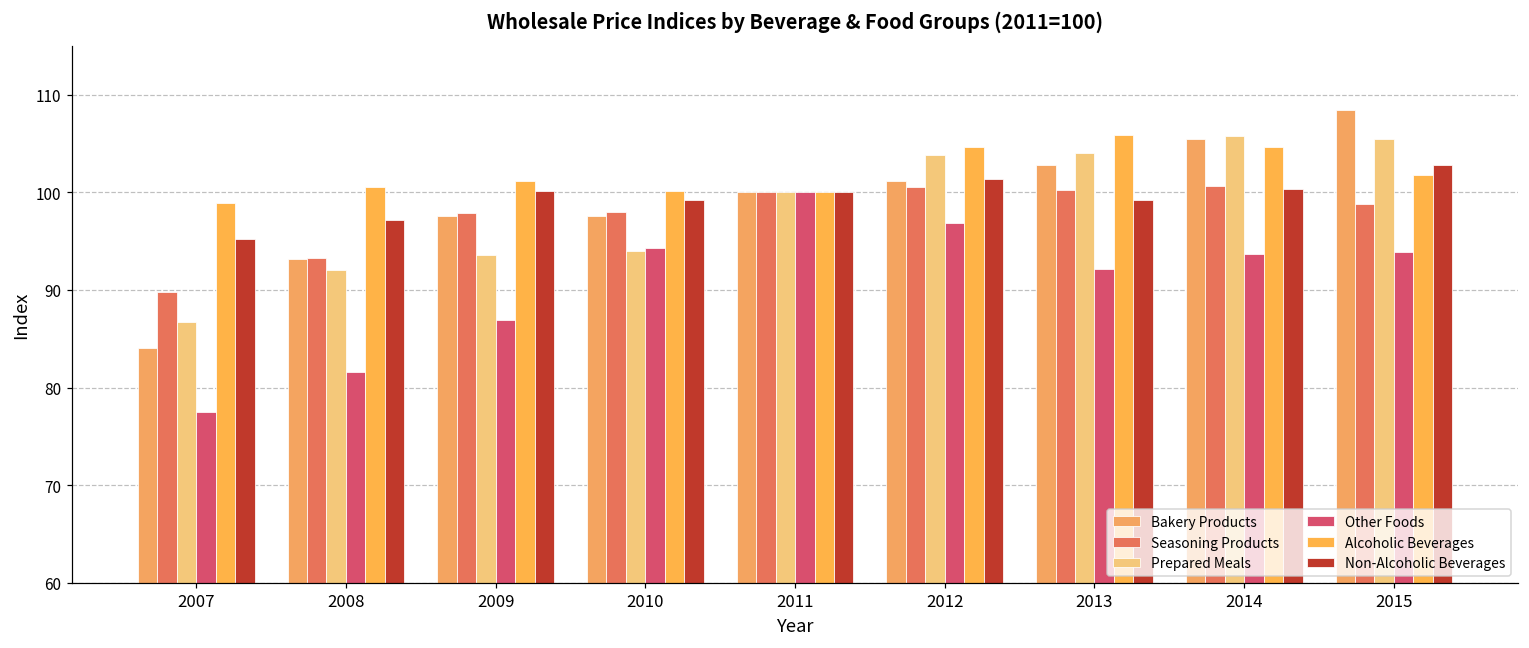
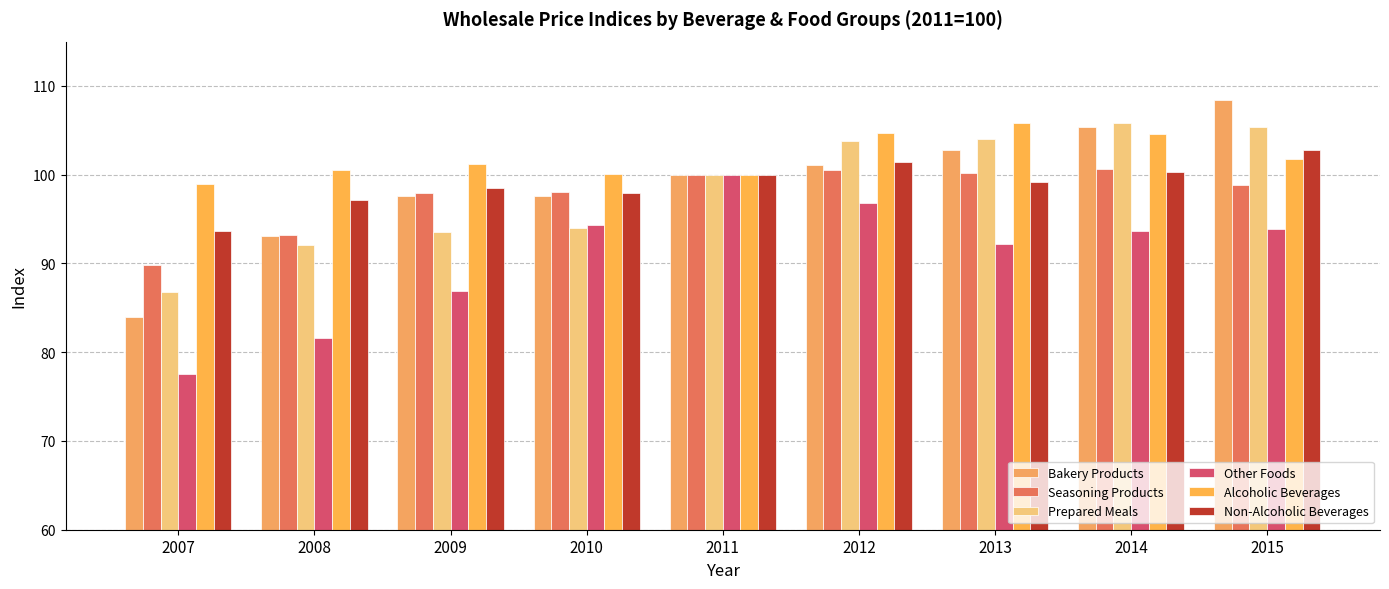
Non-Alcoholic Beverages, 2007: 95 -> 94
Non-Alcoholic Beverages, 2009: 100 -> 99
Non-Alcoholic Beverages, 2010: 99 -> 98
